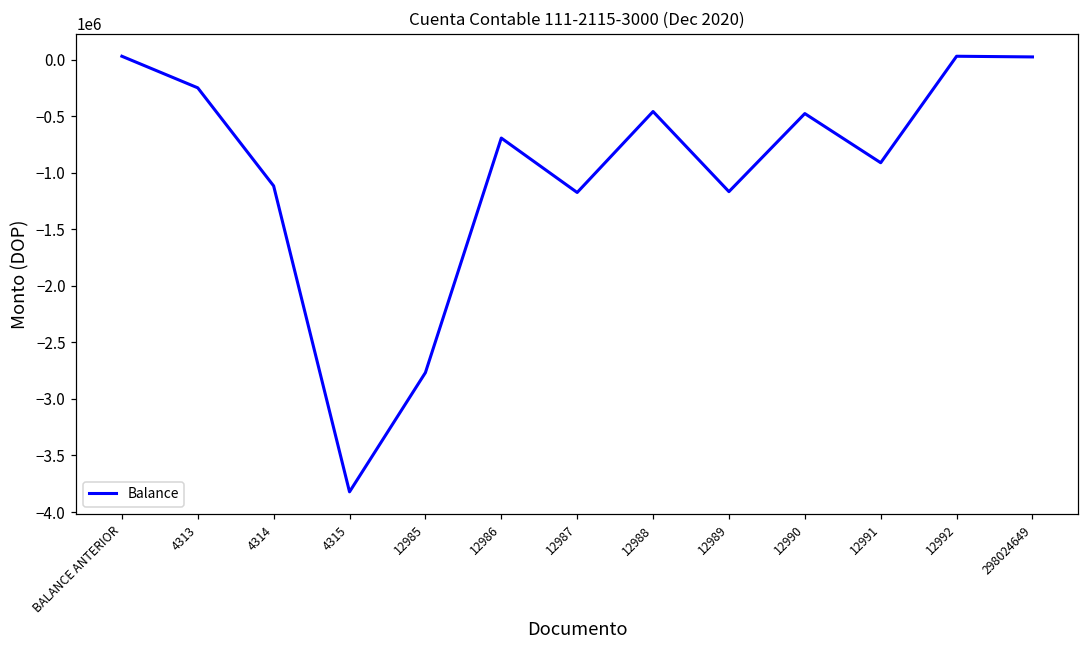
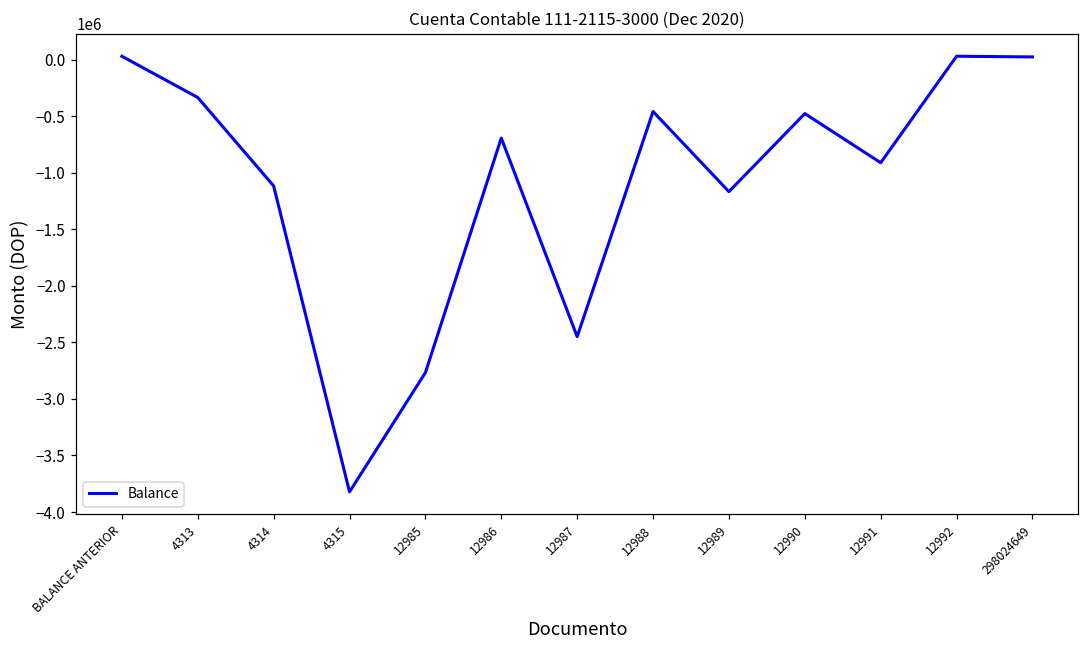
4313: -250000 -> -330000
12987: -1170000 -> -2450000
